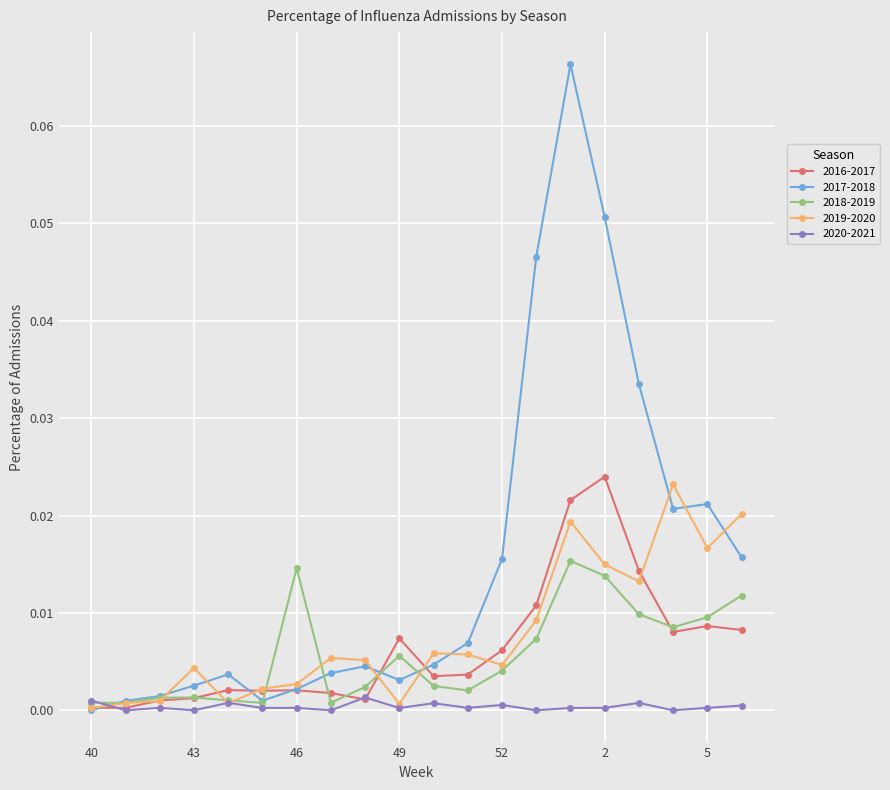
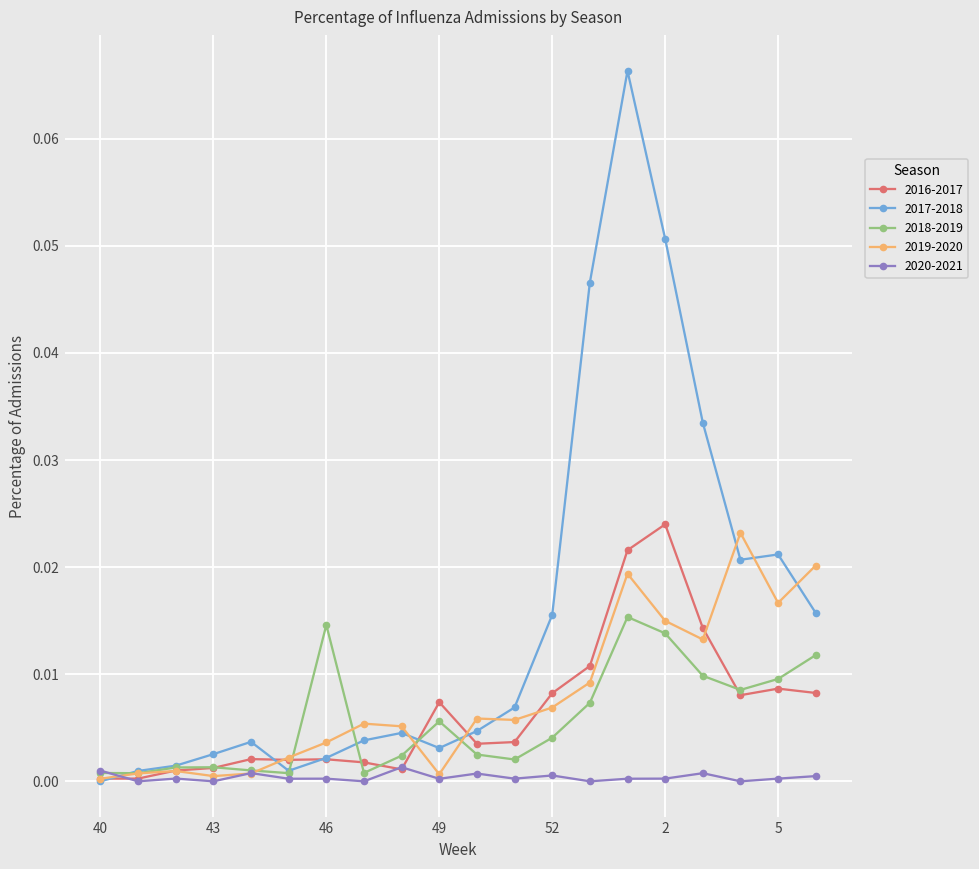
2019-2020, 43: 0.004 -> 0.000
2019-2020, 46: 0.003 -> 0.004
2016-2017, 52: 0.006 -> 0.008
2019-2020, 52: 0.005 -> 0.007
